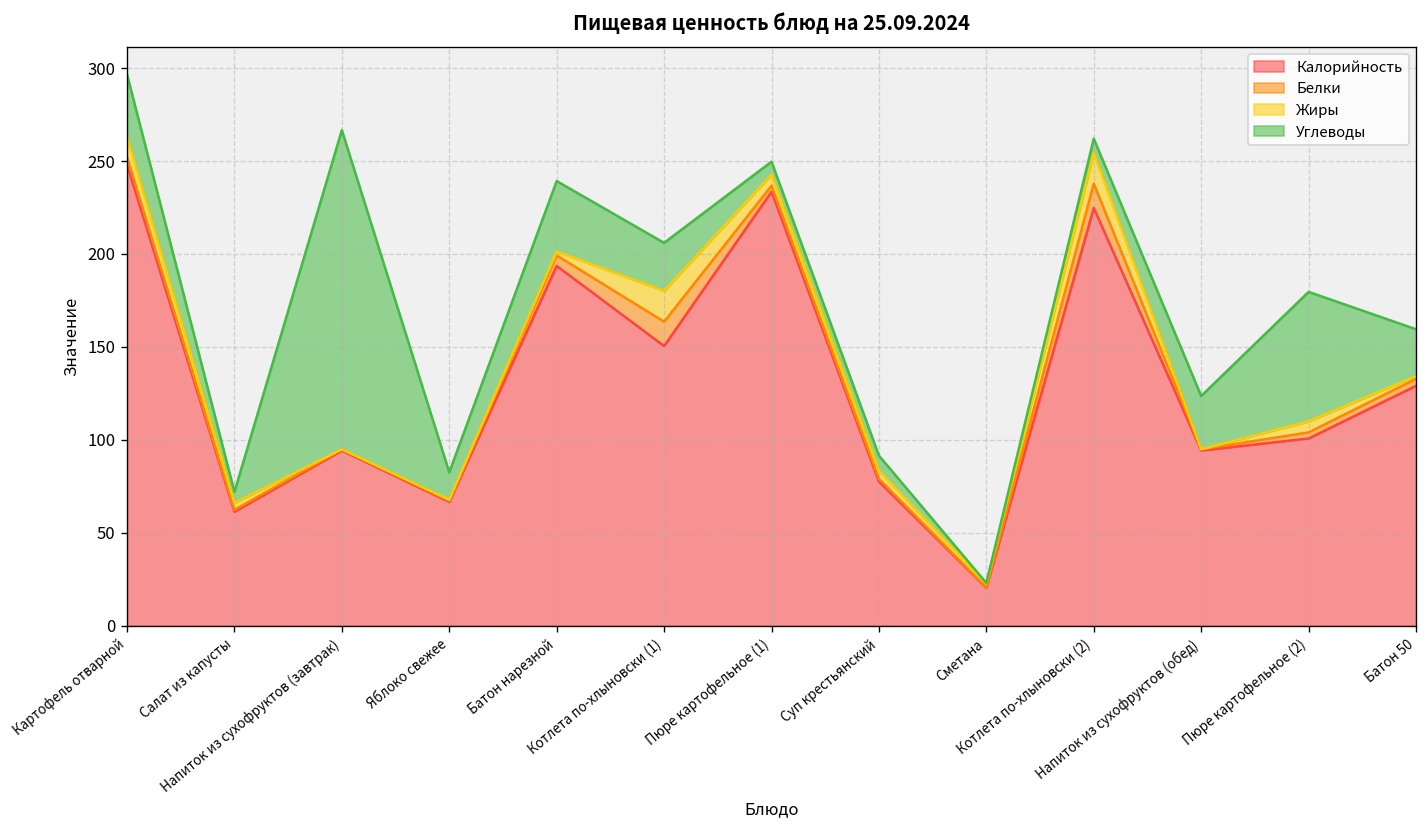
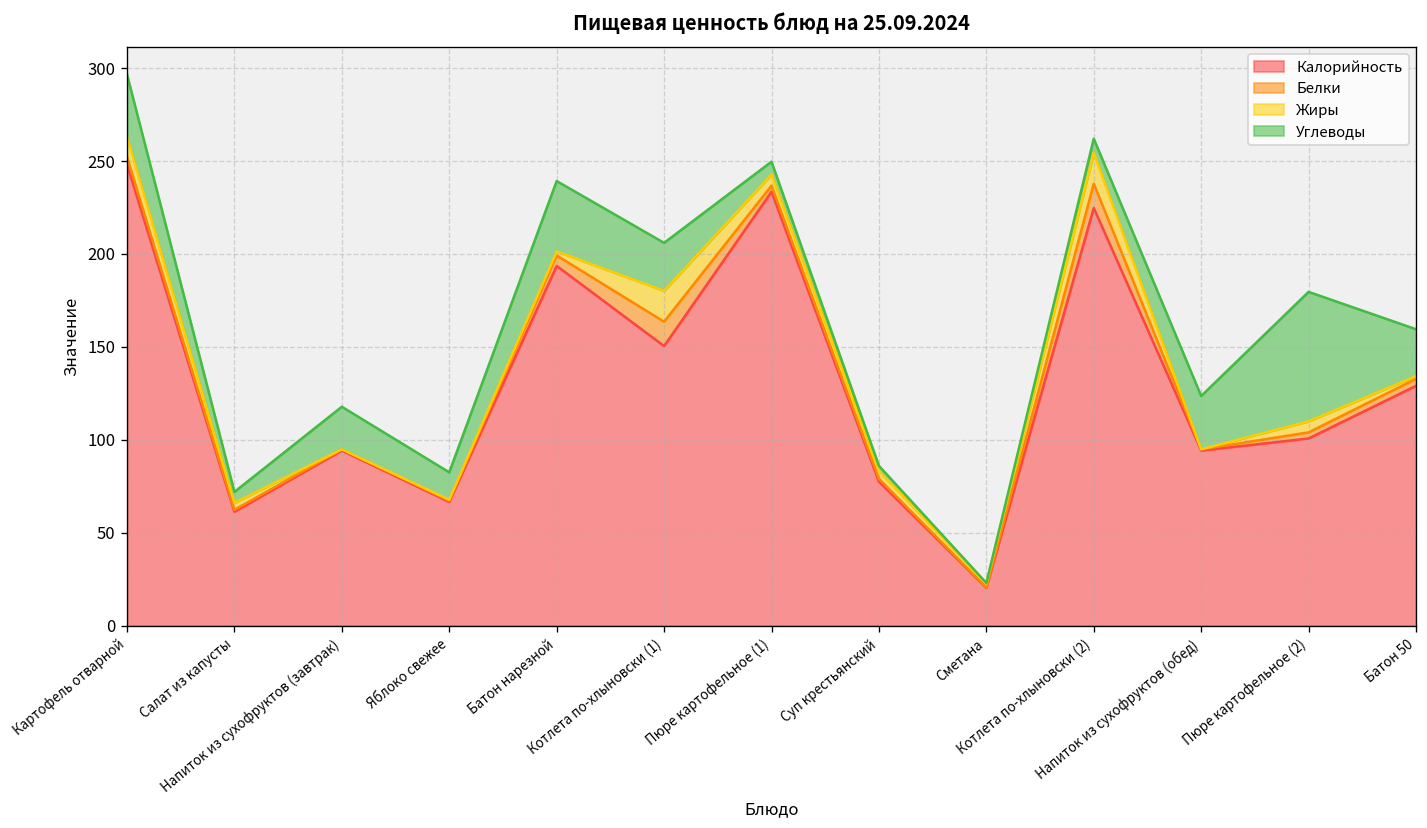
Углеводы, Напиток из сухофруктов (завтрак): 172 -> 23
Углеводы, Суп крестьянский: 8 -> 3
